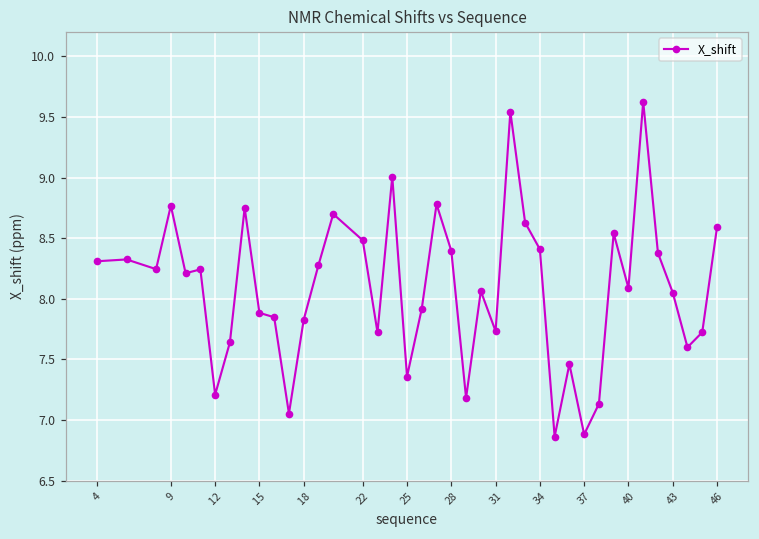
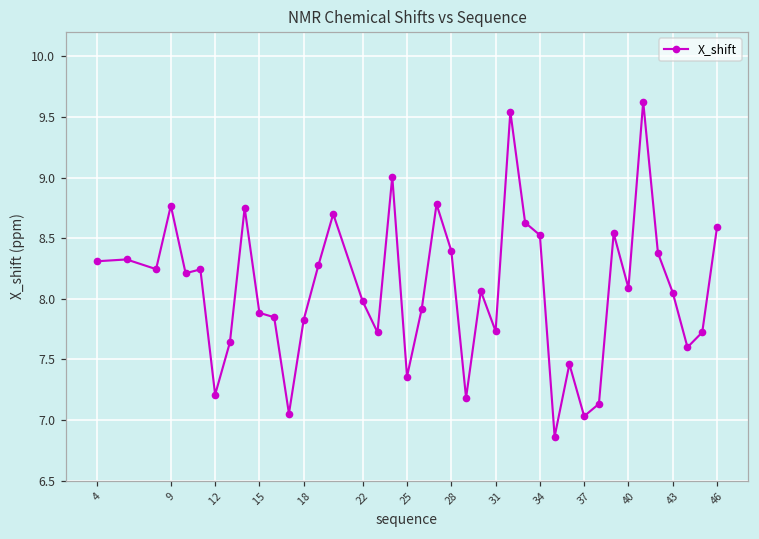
22: 8.48 -> 7.98
34: 8.41 -> 8.53
37: 6.88 -> 7.03
